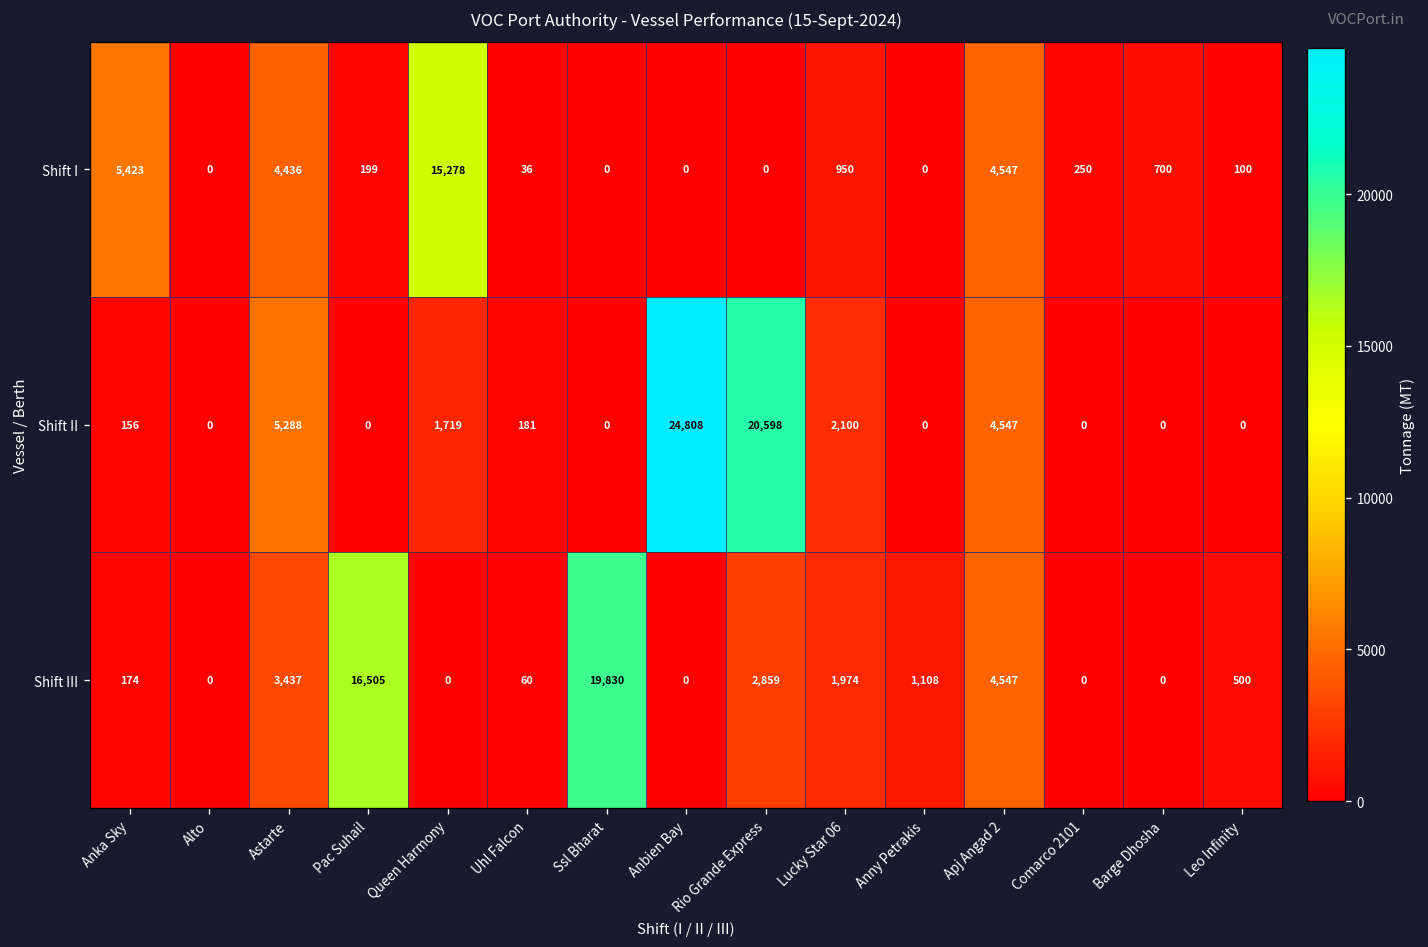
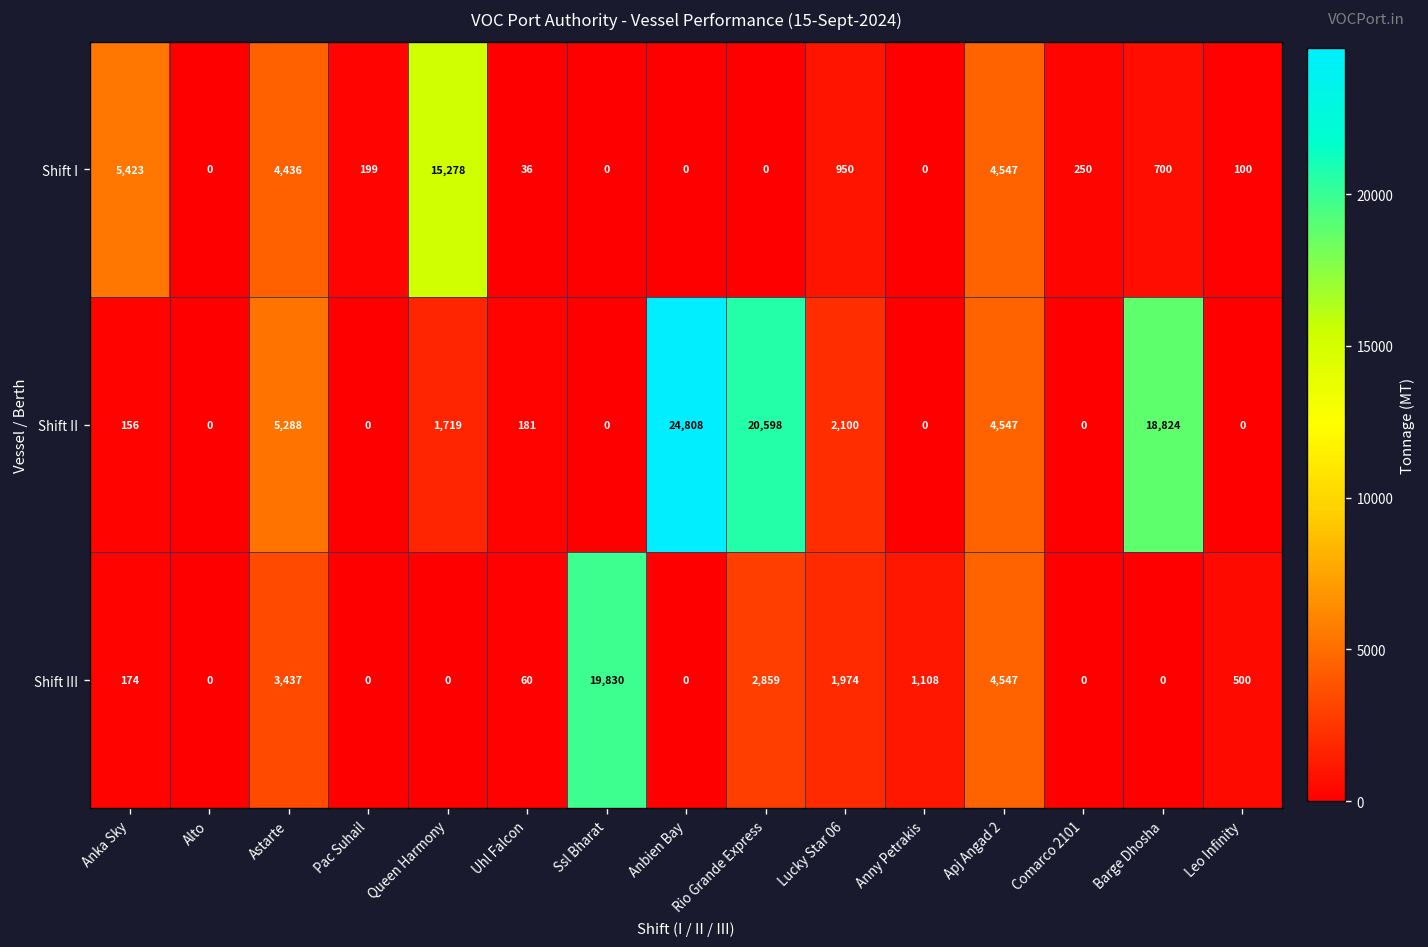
Shift II, Barge Dhosha: 0 -> 18,824
Shift III, Pac Suhail: 16,505 -> 0
